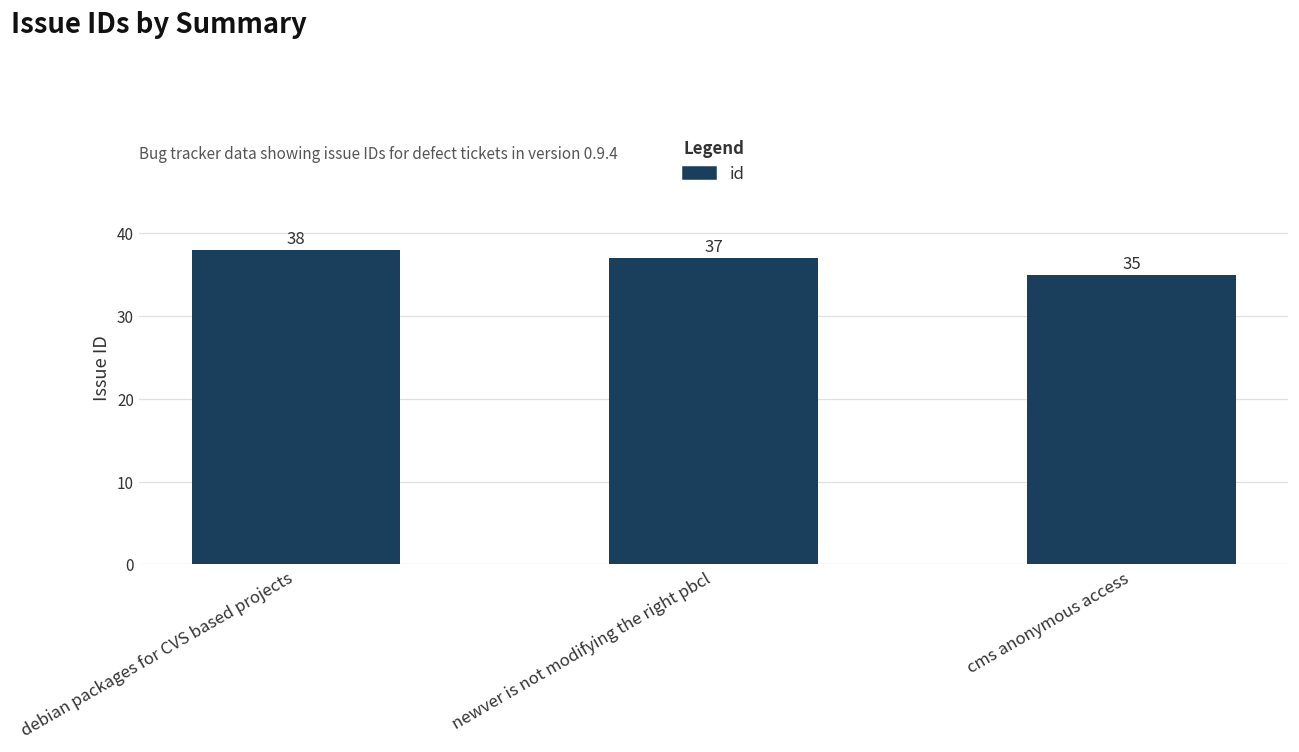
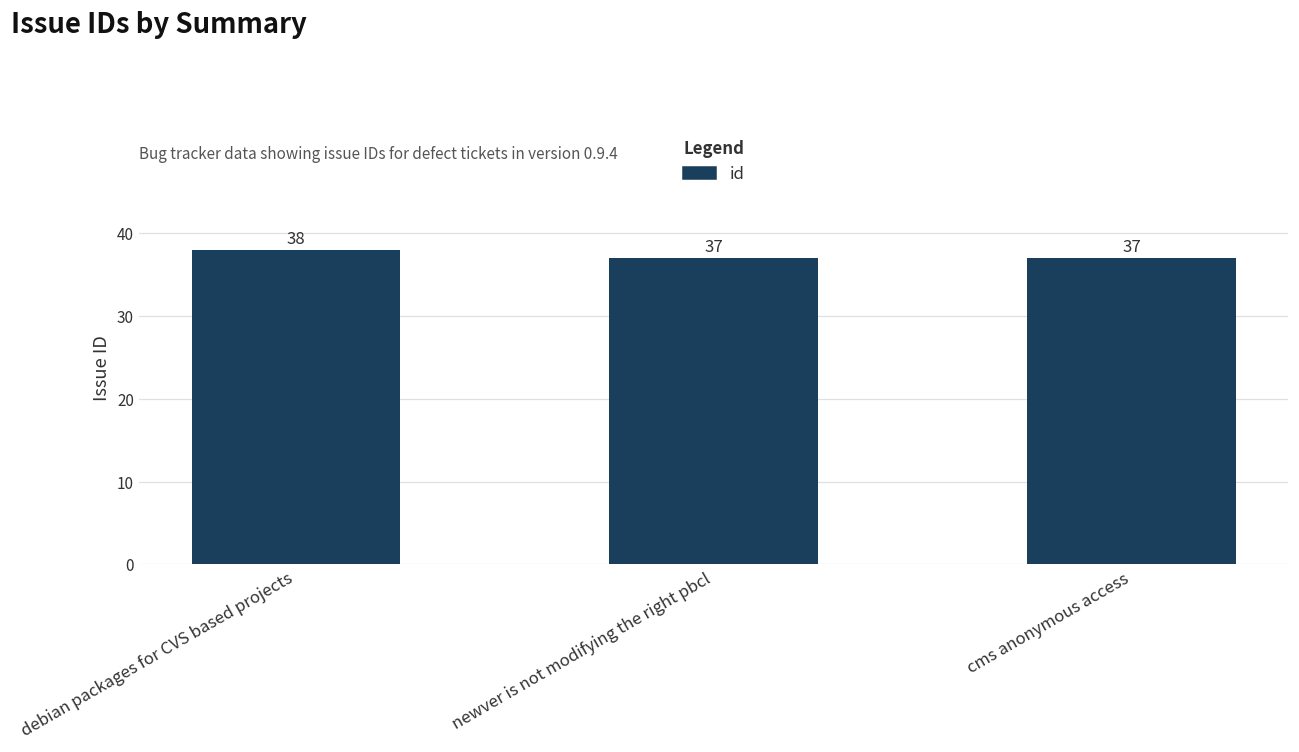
cms anonymous access: 35 -> 37
